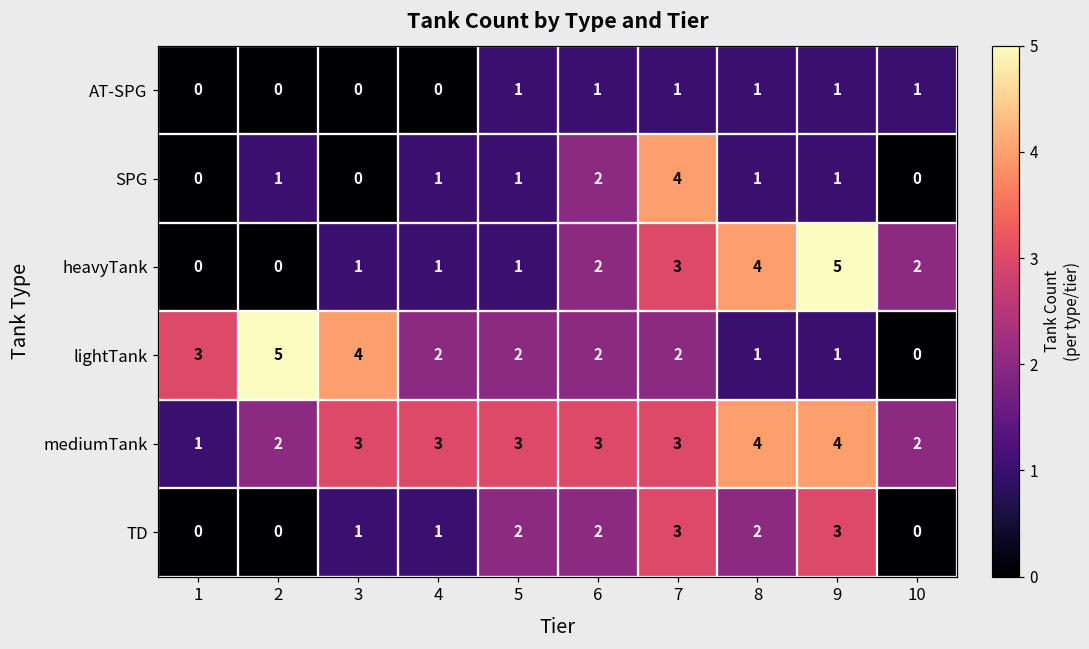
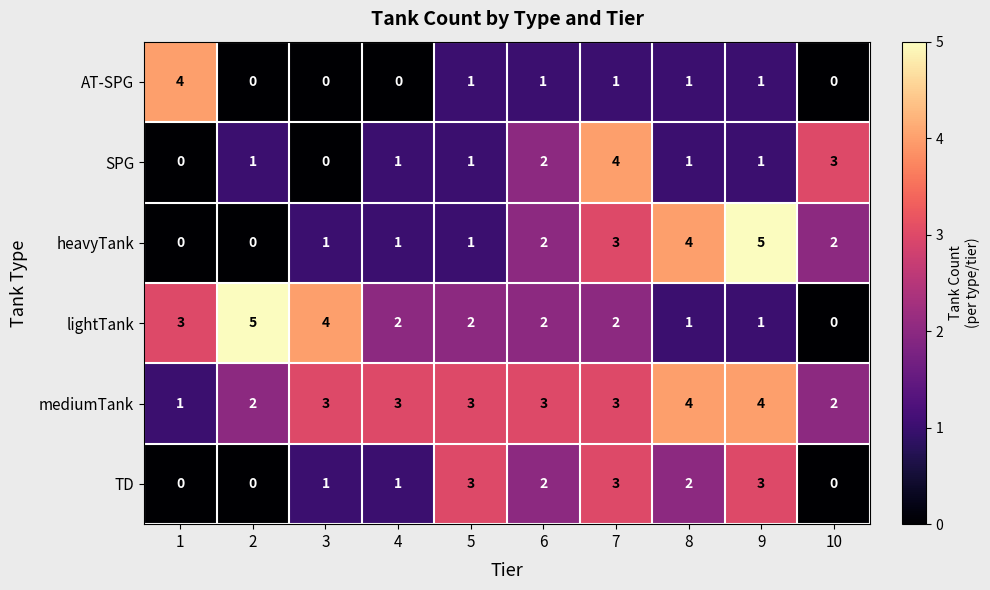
AT-SPG, 1: 0 -> 4
AT-SPG, 10: 1 -> 0
SPG, 10: 0 -> 3
TD, 5: 2 -> 3
